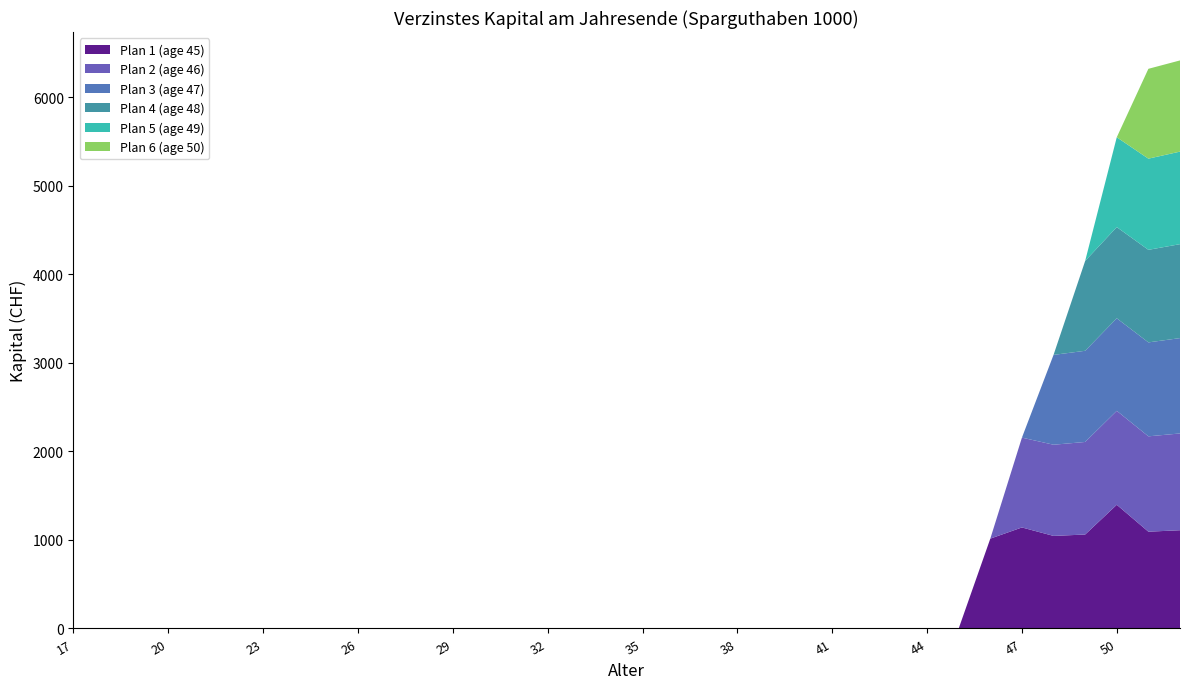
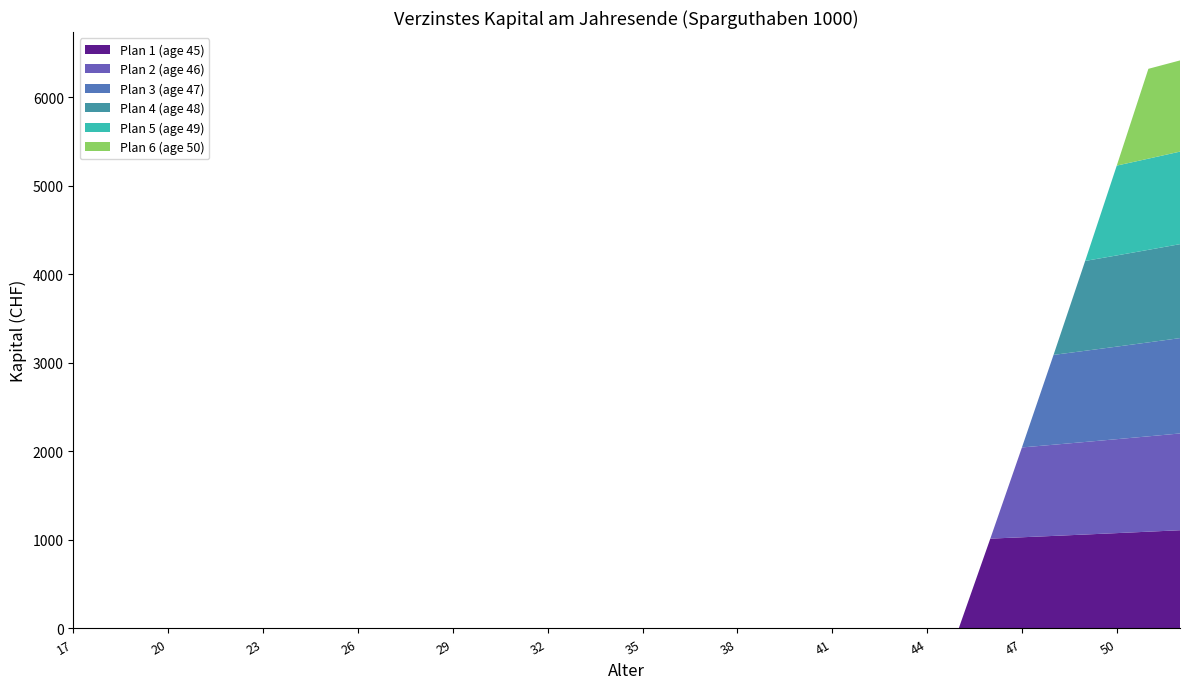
Plan 1 (age 45), 47: 1100 -> 1000
Plan 1 (age 45), 50: 1400 -> 1100
